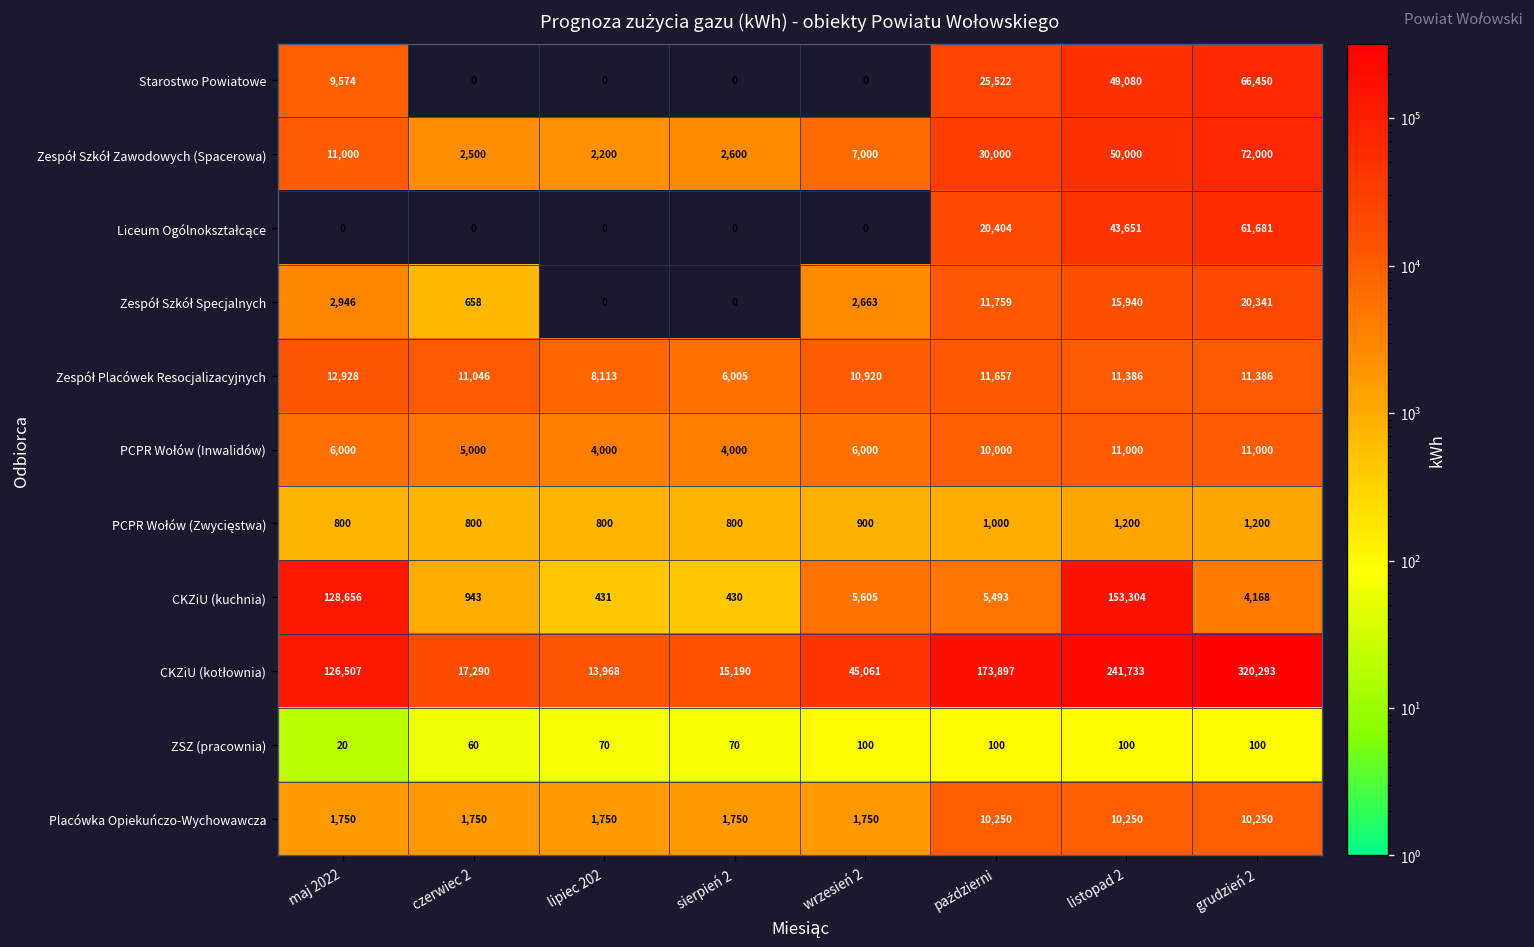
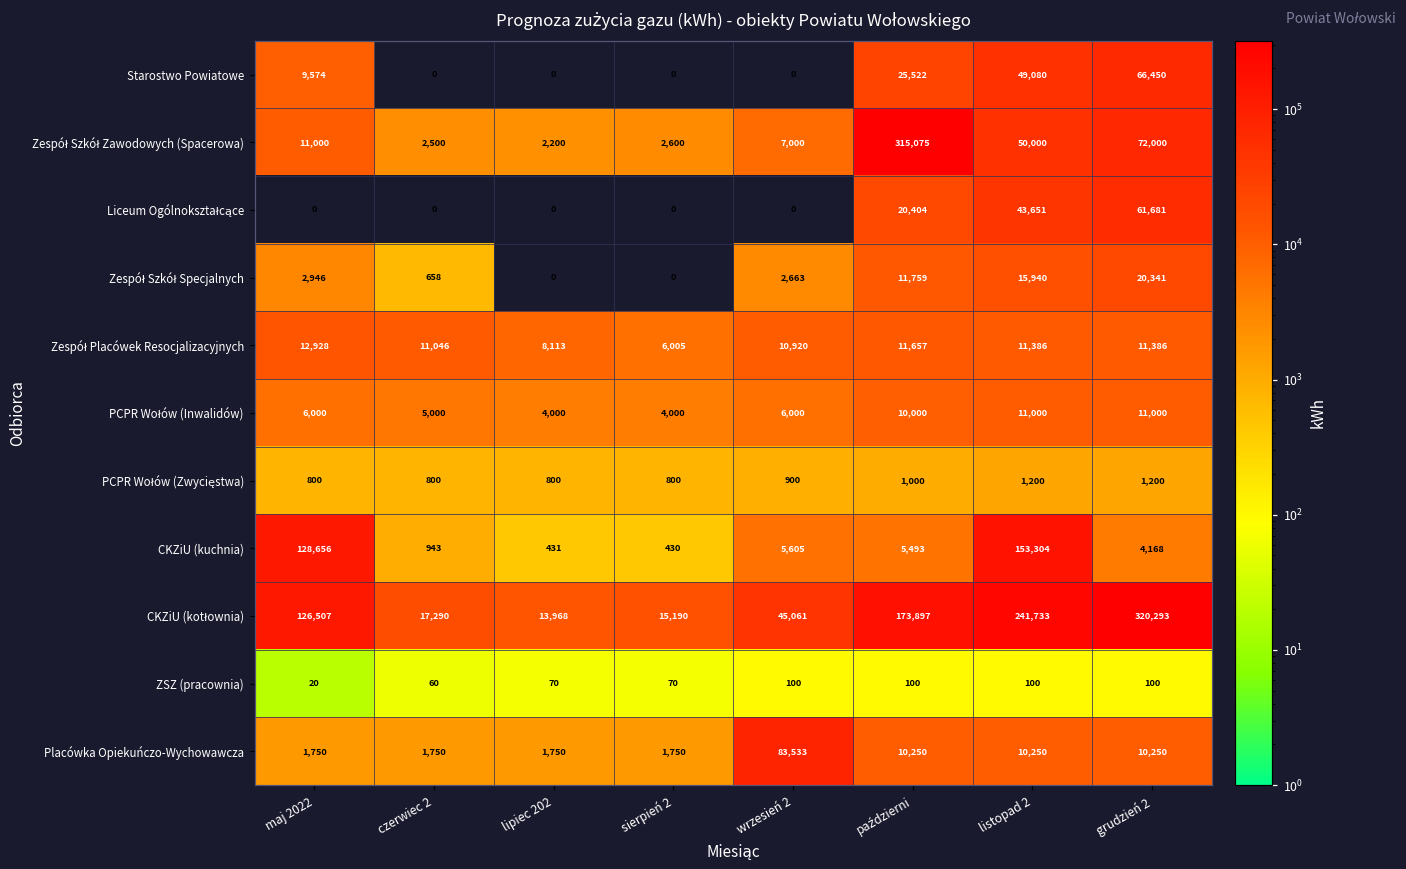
Zespół Szkół Zawodowych (Spacerowa), październi: 30,000 -> 315,075
Placówka Opiekuńczo-Wychowawcza, wrzesień 2: 1,750 -> 83,533
